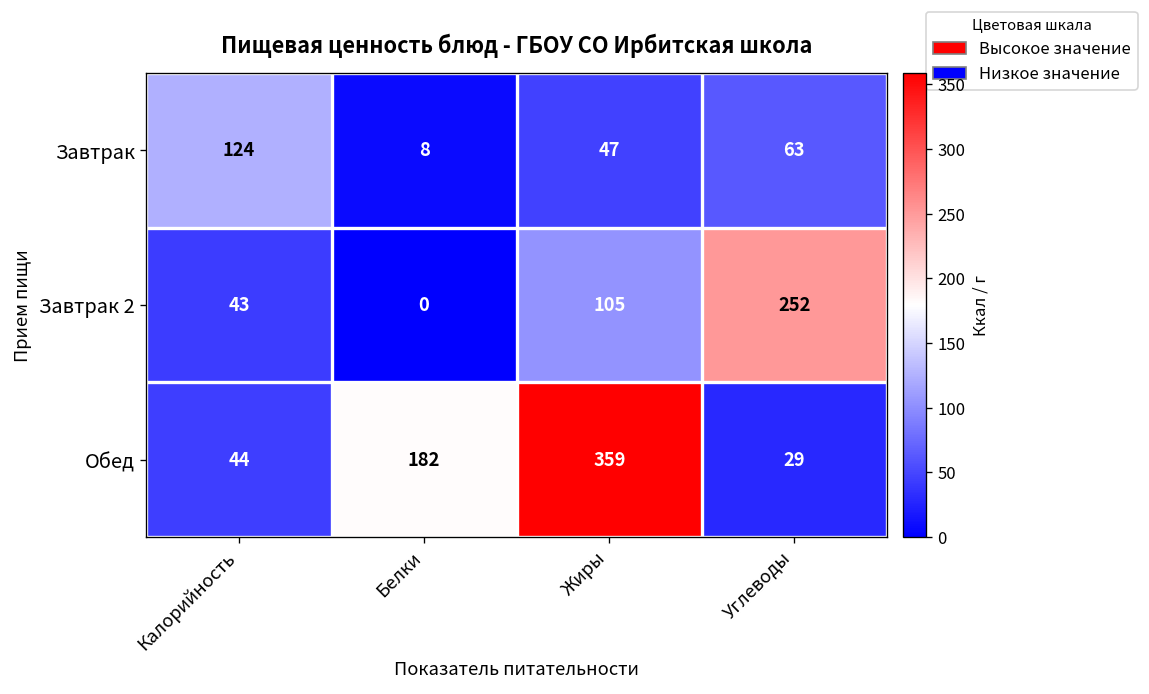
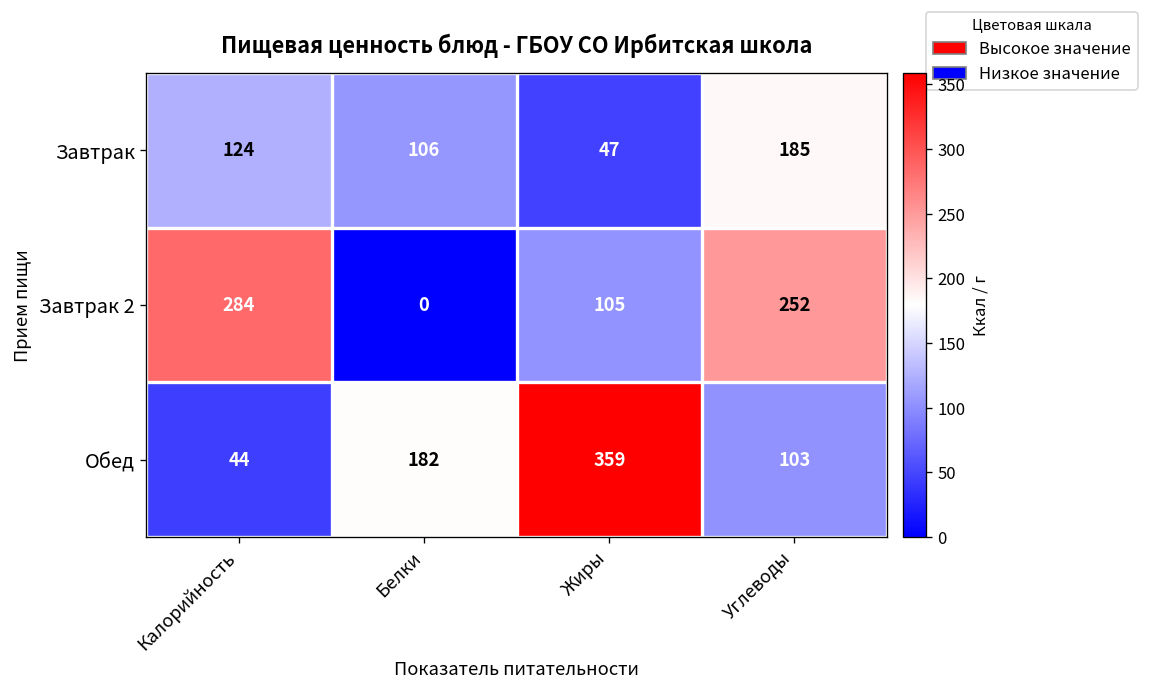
Завтрак, Белки: 8 -> 106
Завтрак, Углеводы: 63 -> 185
Завтрак 2, Калорийность: 43 -> 284
Обед, Углеводы: 29 -> 103
